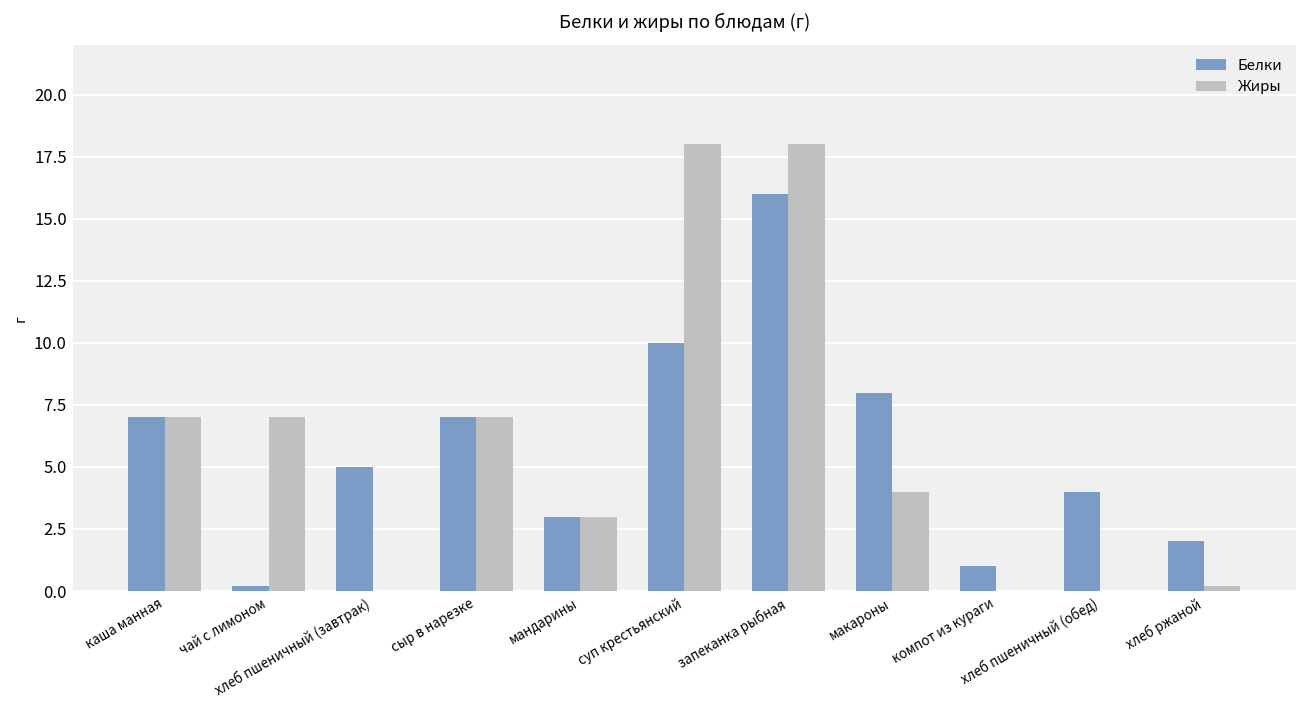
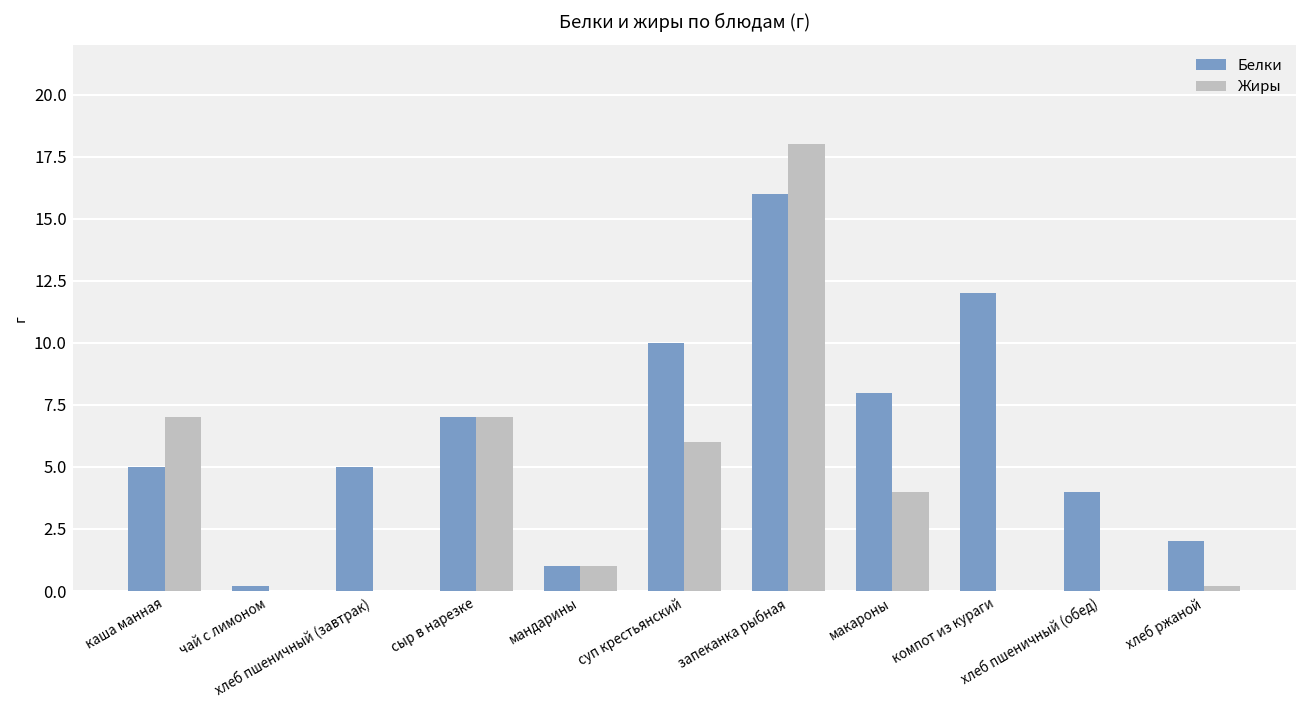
Белки, каша манная: 7 -> 5
Жиры, чай с лимоном: 7 -> 0
Белки, мандарины: 3 -> 1
Жиры, мандарины: 3 -> 1
Жиры, суп крестьянский: 18 -> 6
Белки, компот из кураги: 1 -> 12
